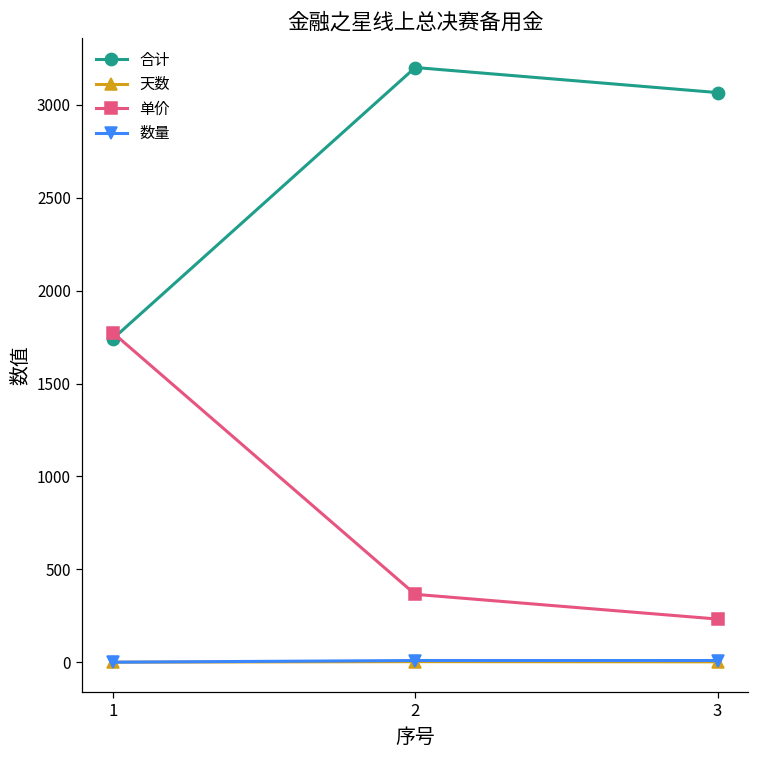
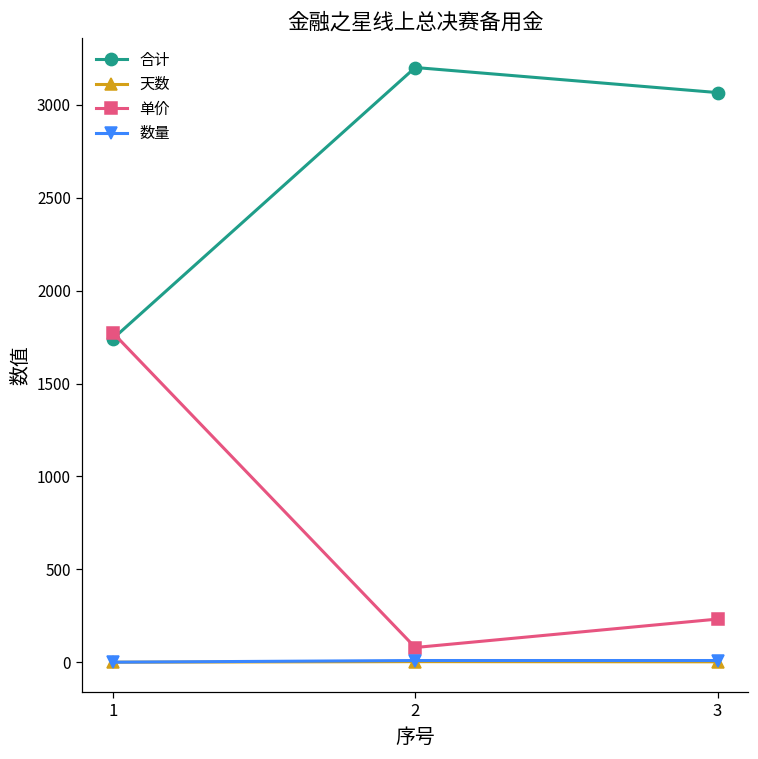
单价, 2: 370 -> 80
